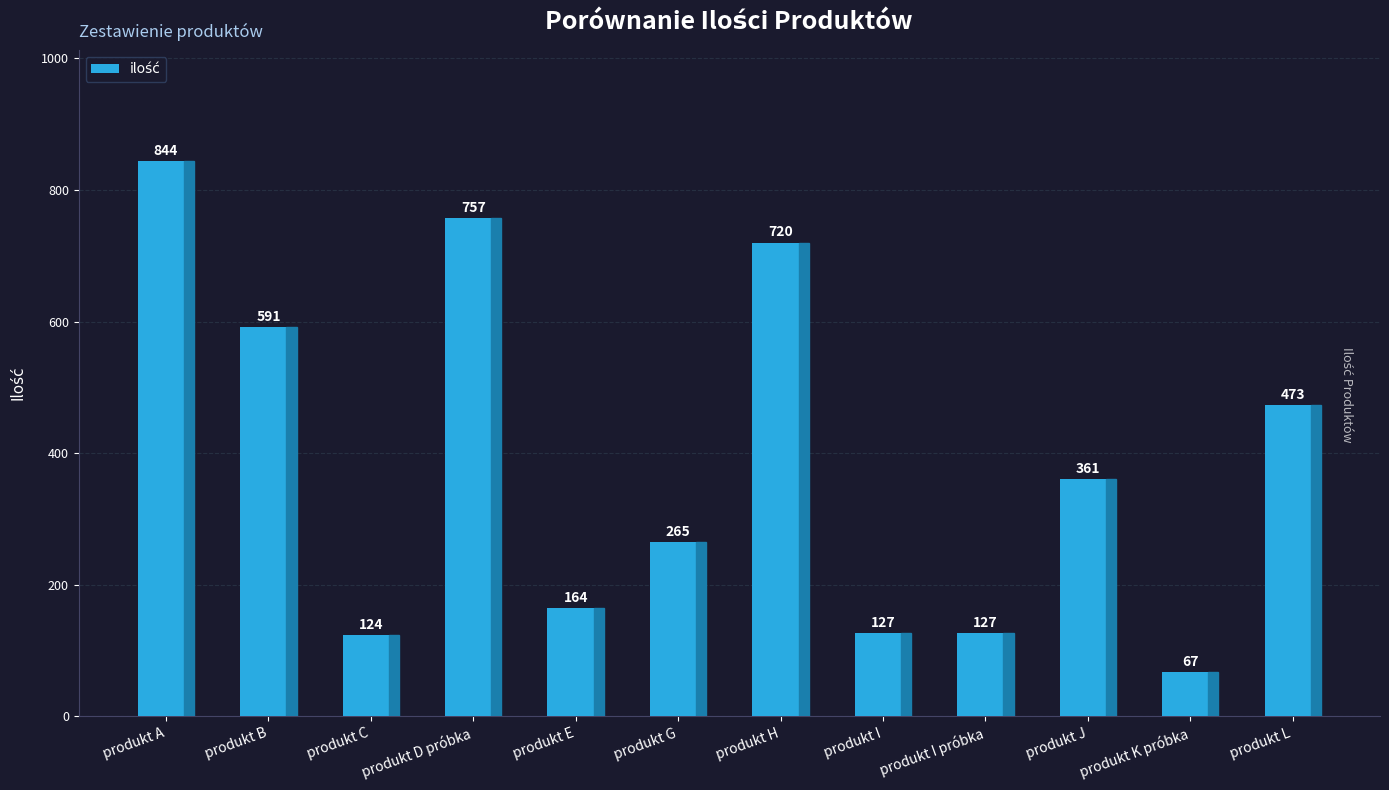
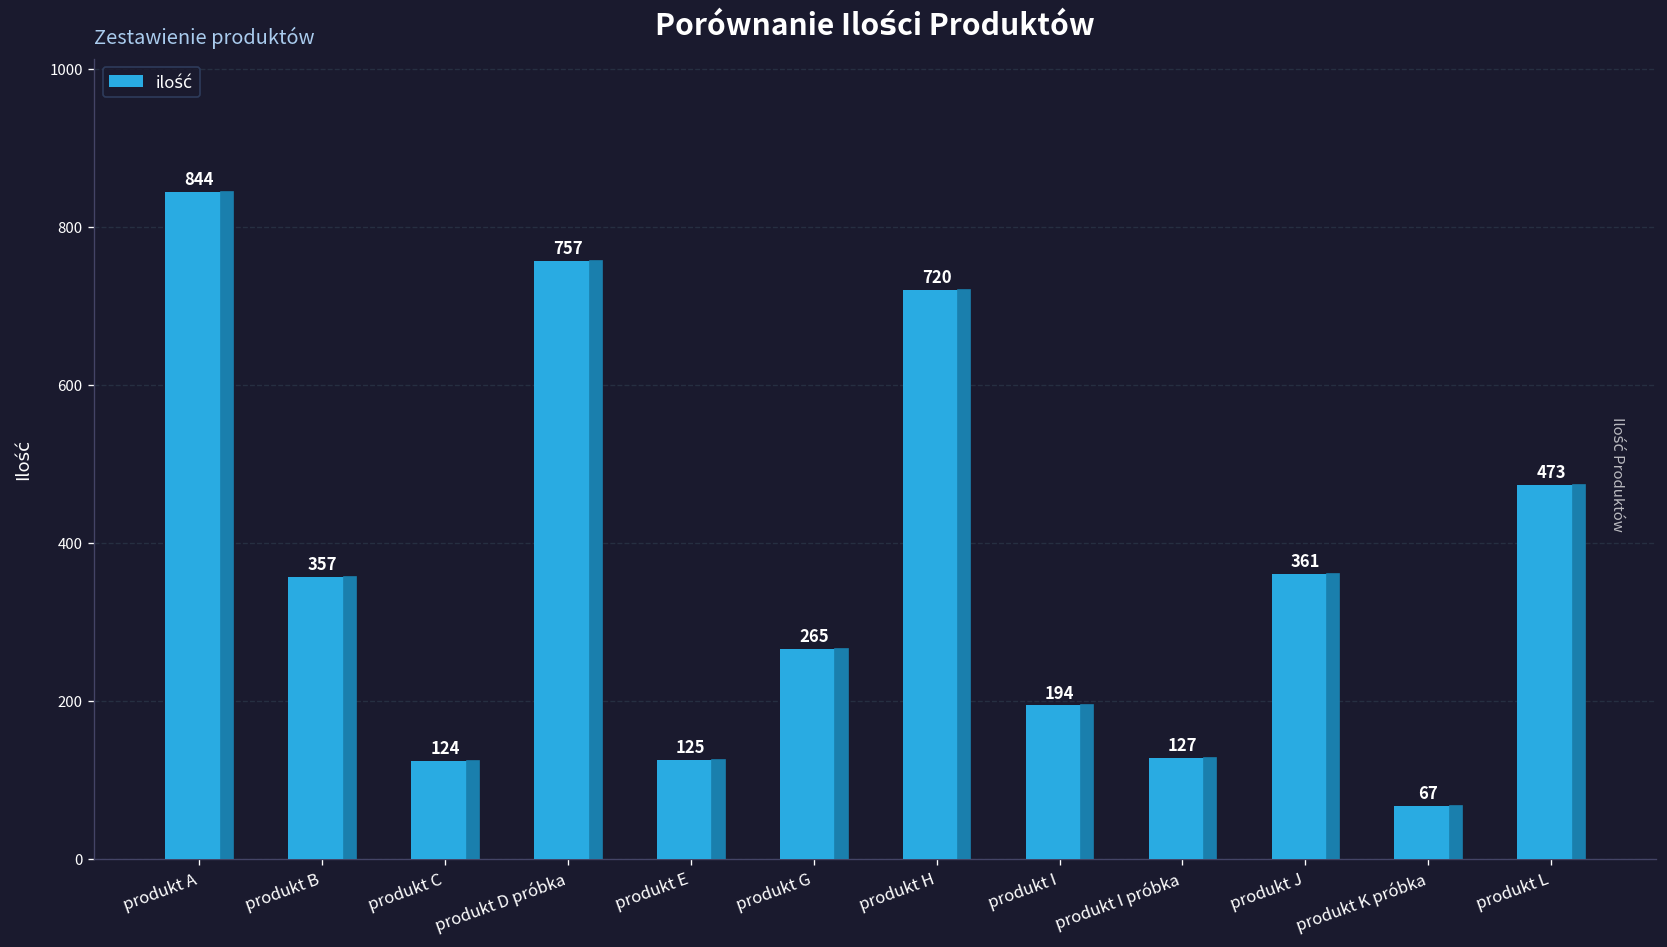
produkt B: 591 -> 357
produkt E: 164 -> 125
produkt I: 127 -> 194
